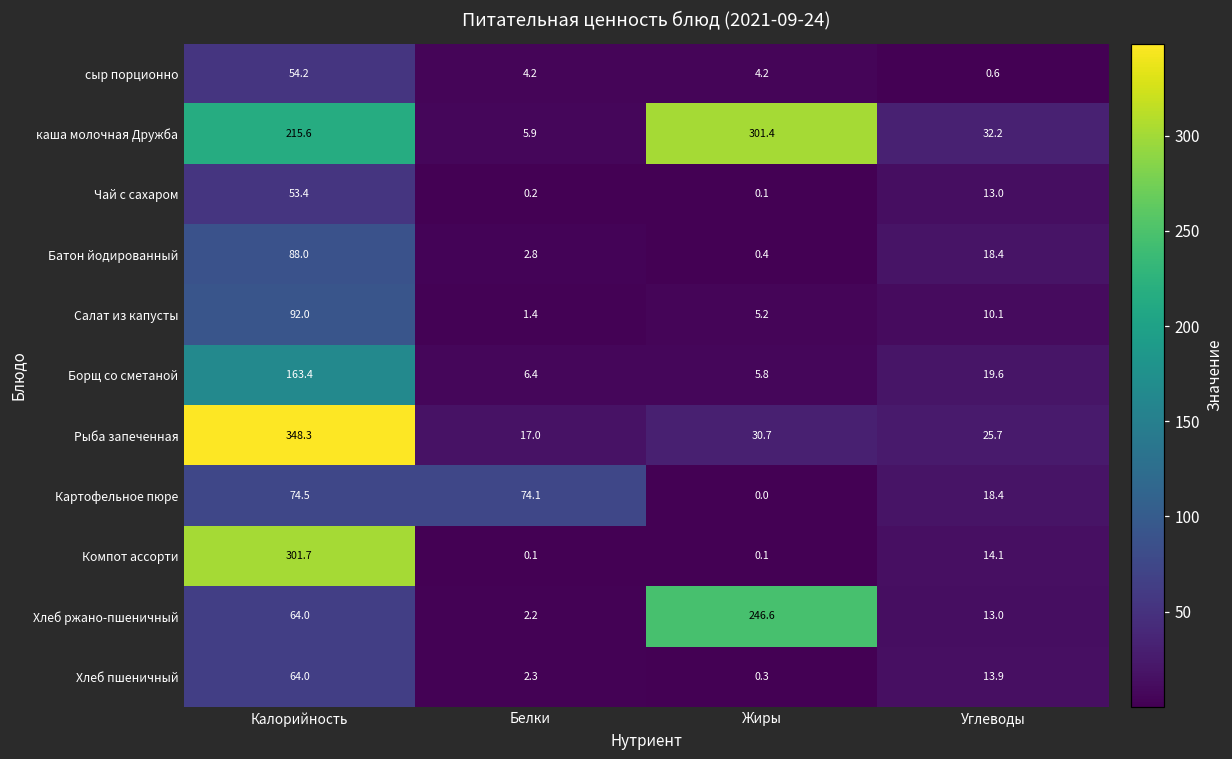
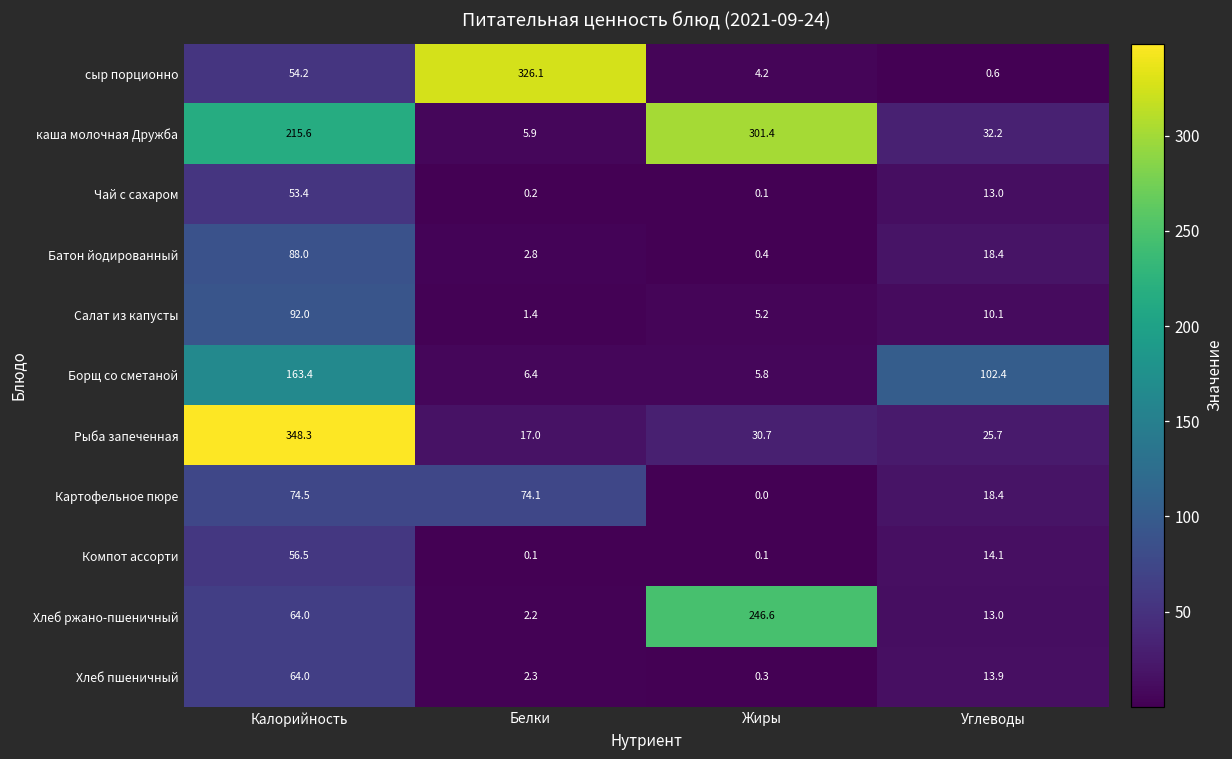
сыр порционно, Белки: 4.2 -> 326.1
Борщ со сметаной, Углеводы: 19.6 -> 102.4
Компот ассорти, Калорийность: 301.7 -> 56.5
